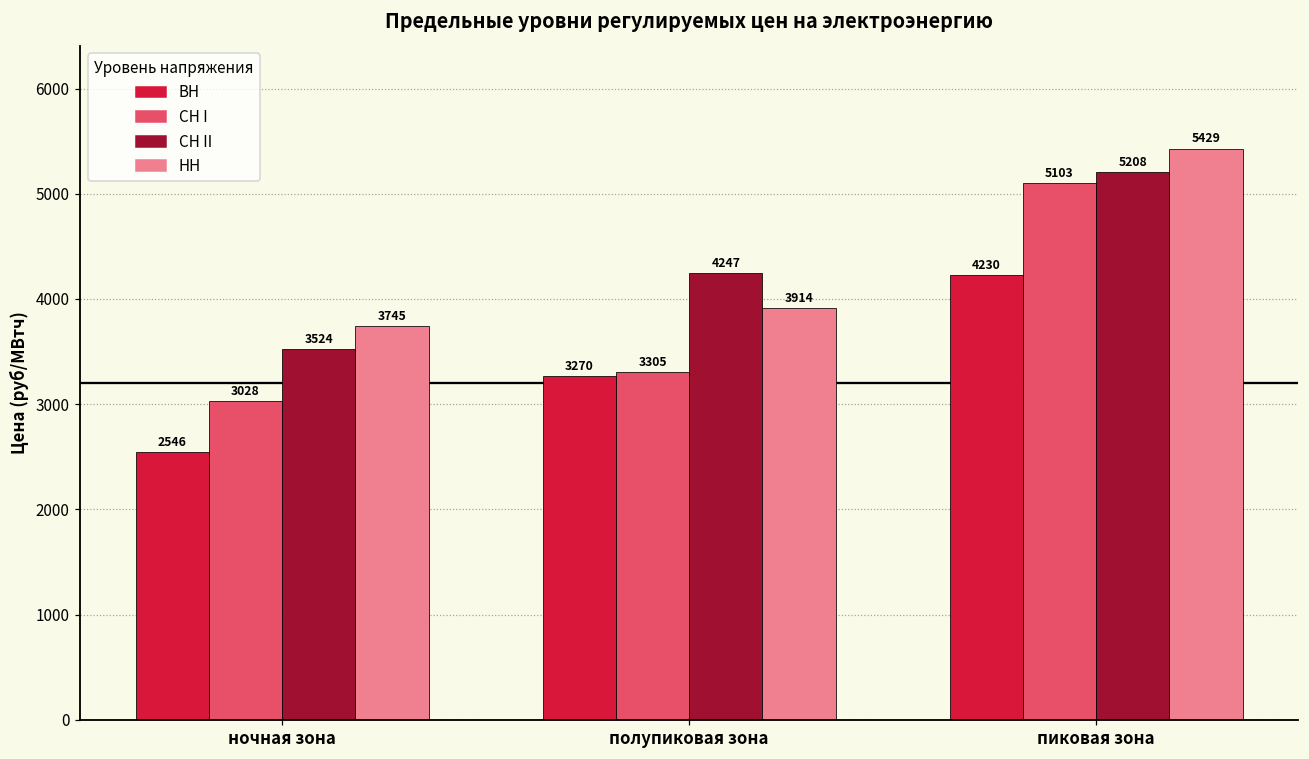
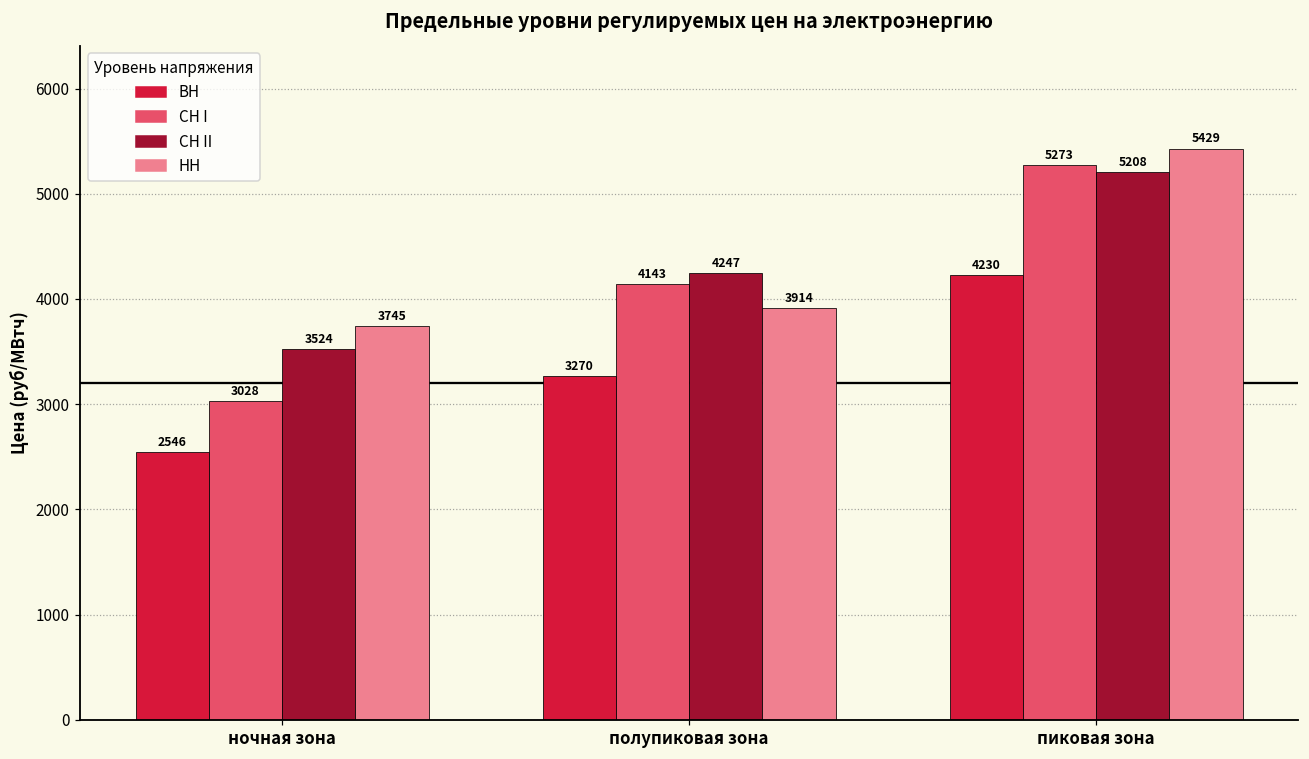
СН I, полупиковая зона: 3305 -> 4143
СН I, пиковая зона: 5103 -> 5273
